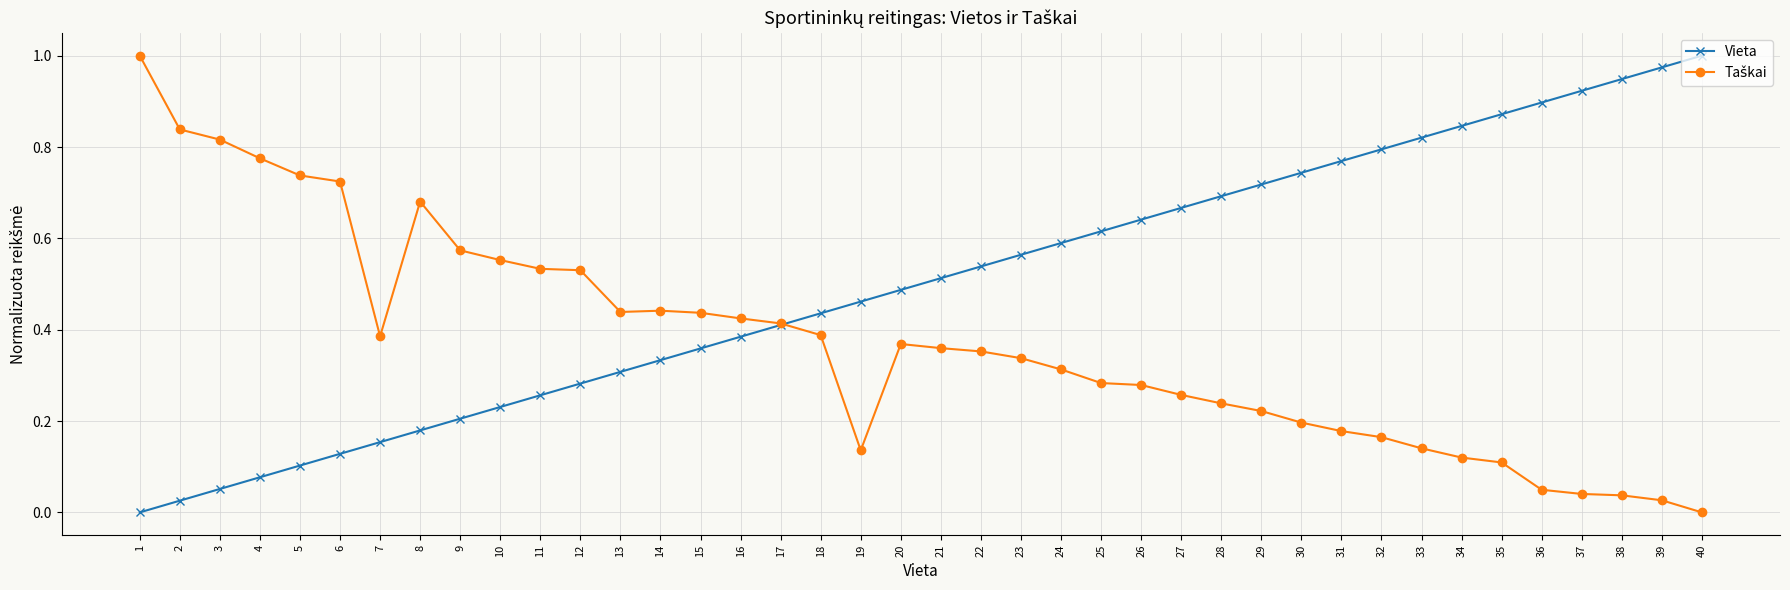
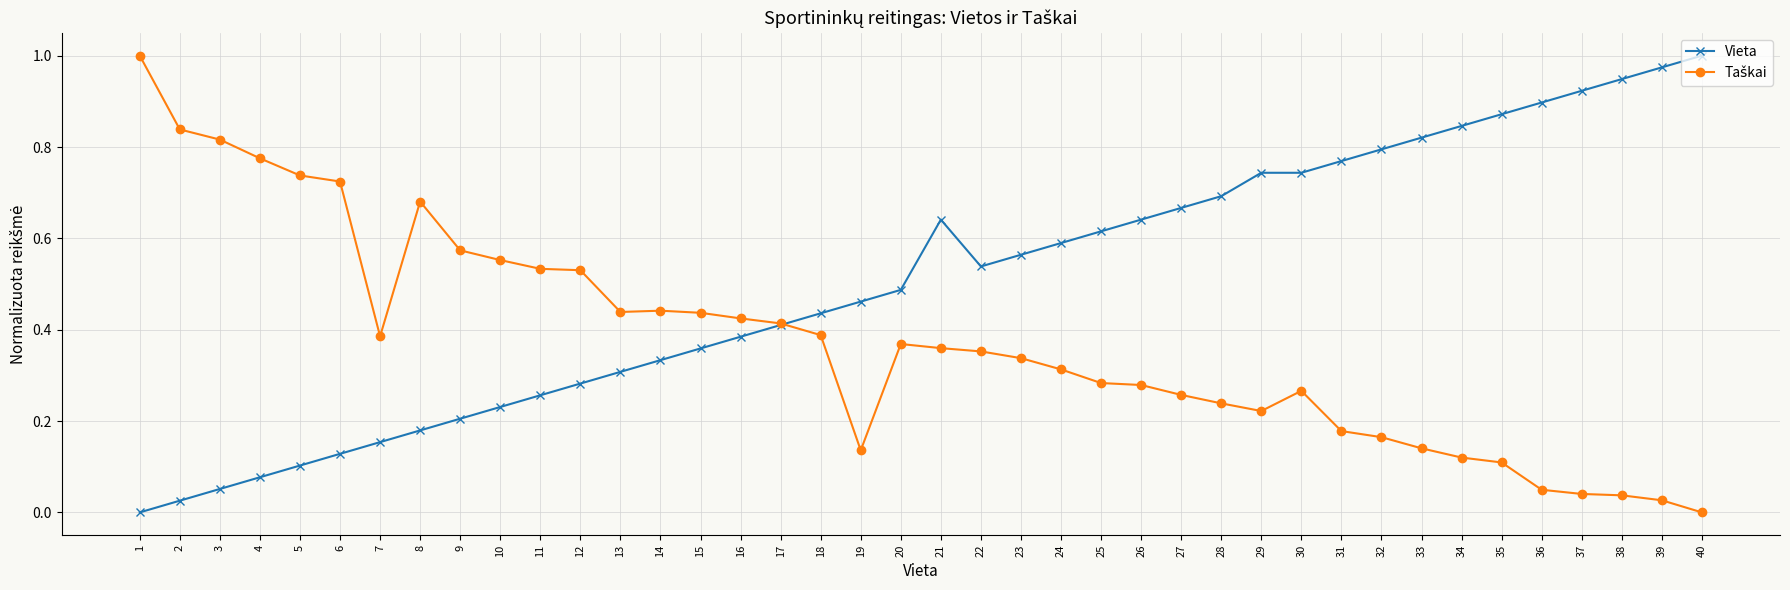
Vieta, 21: 0.51 -> 0.64
Vieta, 29: 0.72 -> 0.74
Taškai, 30: 0.20 -> 0.27
